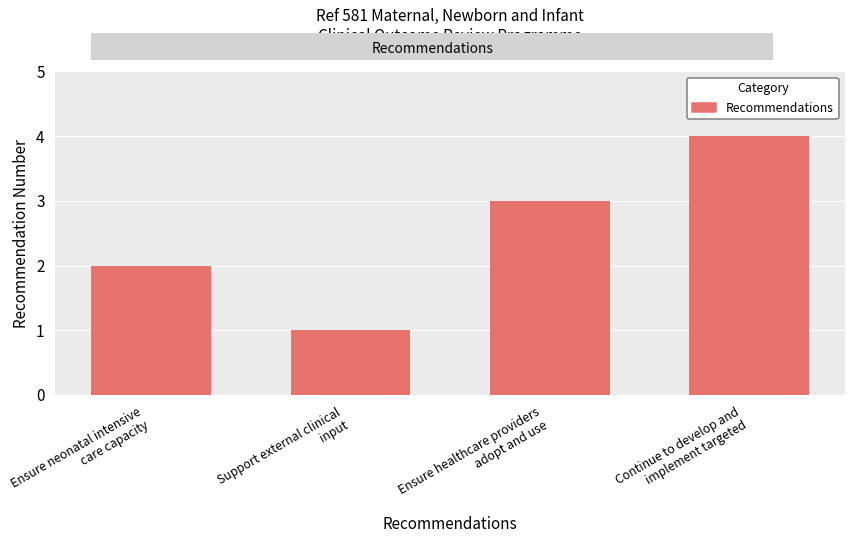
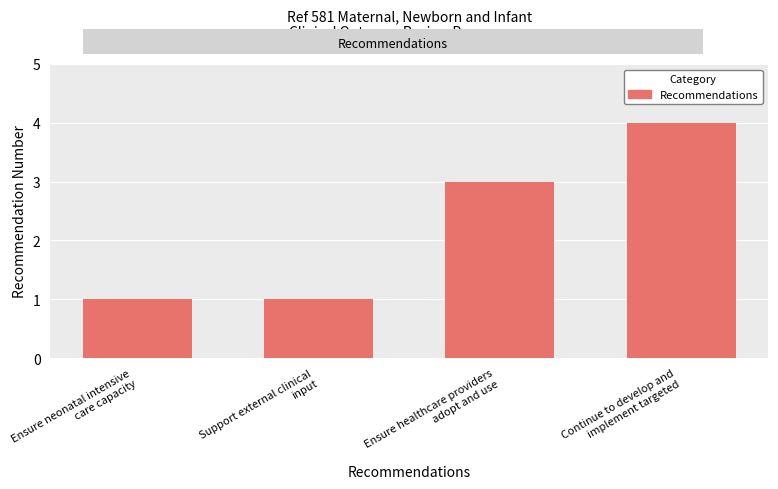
Ensure neonatal intensive care capacity: 2 -> 1
